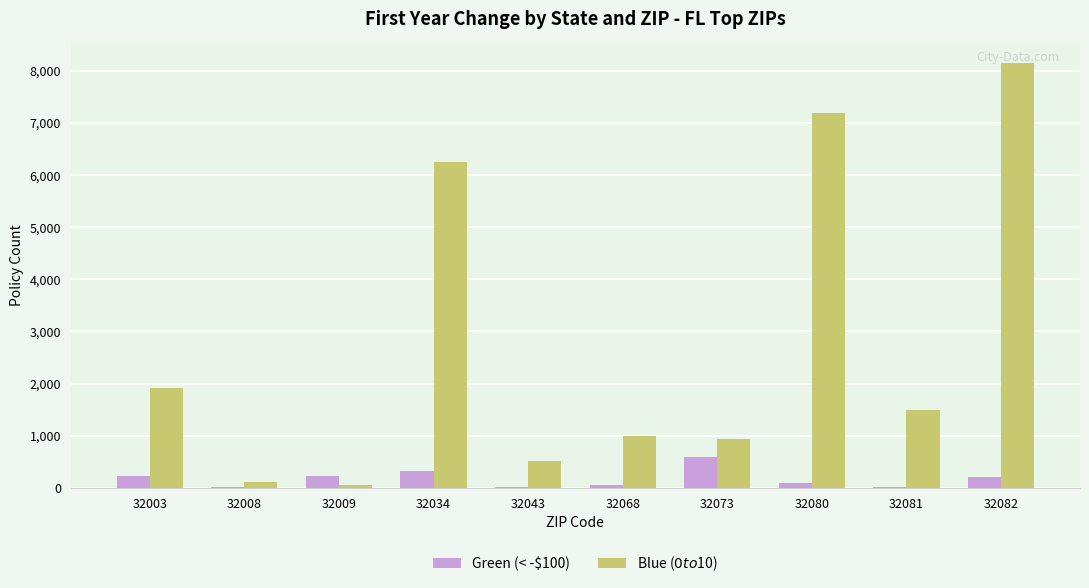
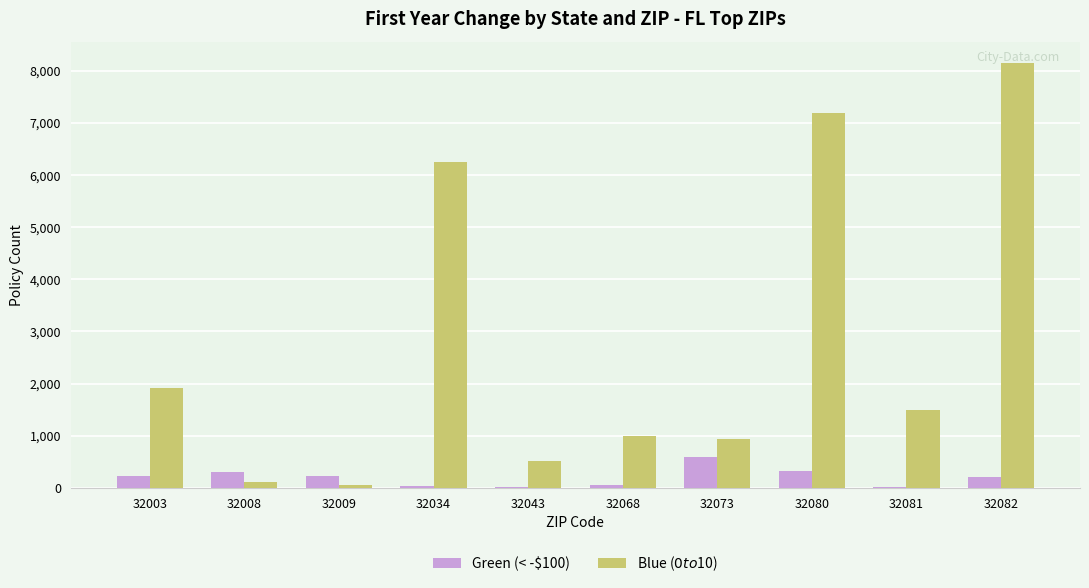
Green (< -$100), 32008: 0 -> 300
Green (< -$100), 32034: 300 -> 0
Green (< -$100), 32080: 100 -> 300
